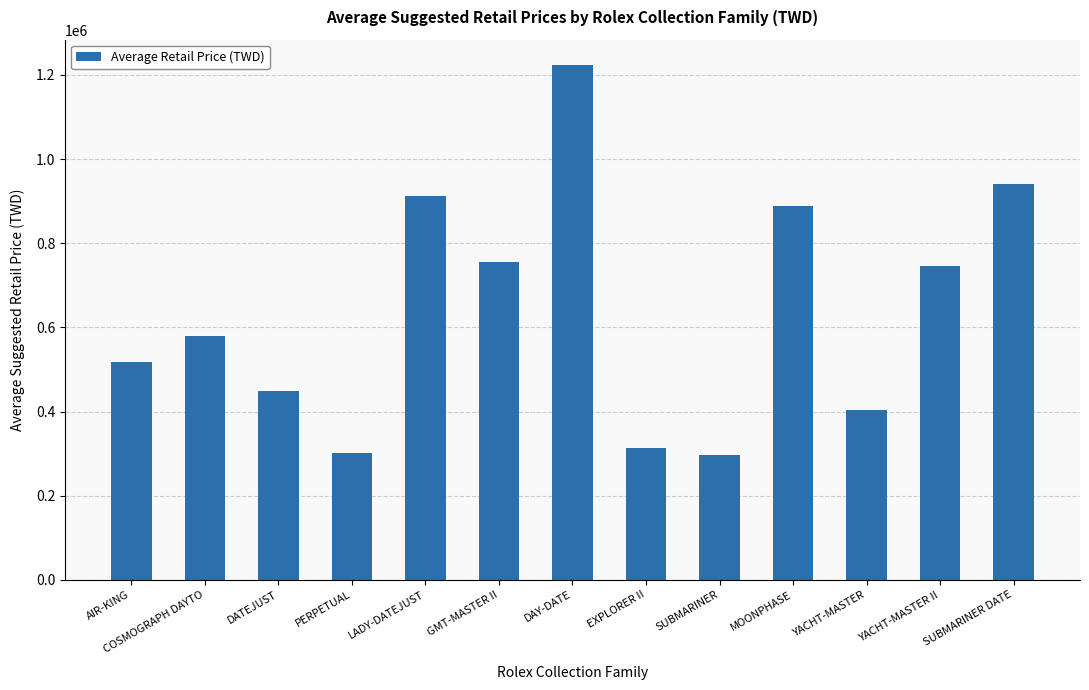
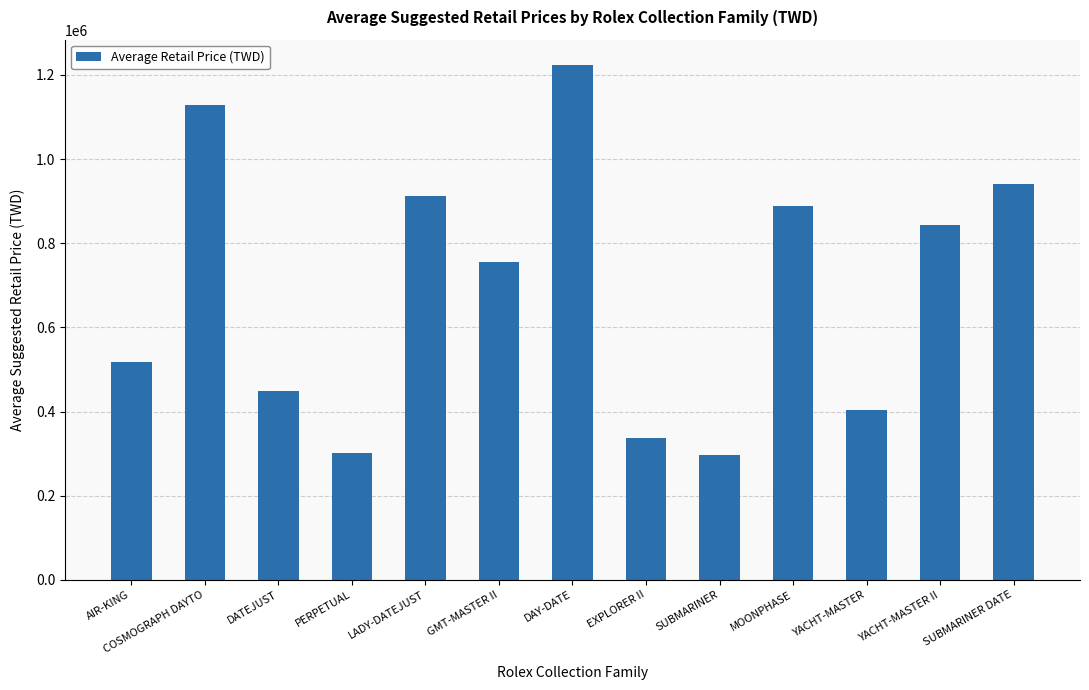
COSMOGRAPH DAYTO: 580000 -> 1130000
EXPLORER II: 310000 -> 340000
YACHT-MASTER II: 750000 -> 840000
